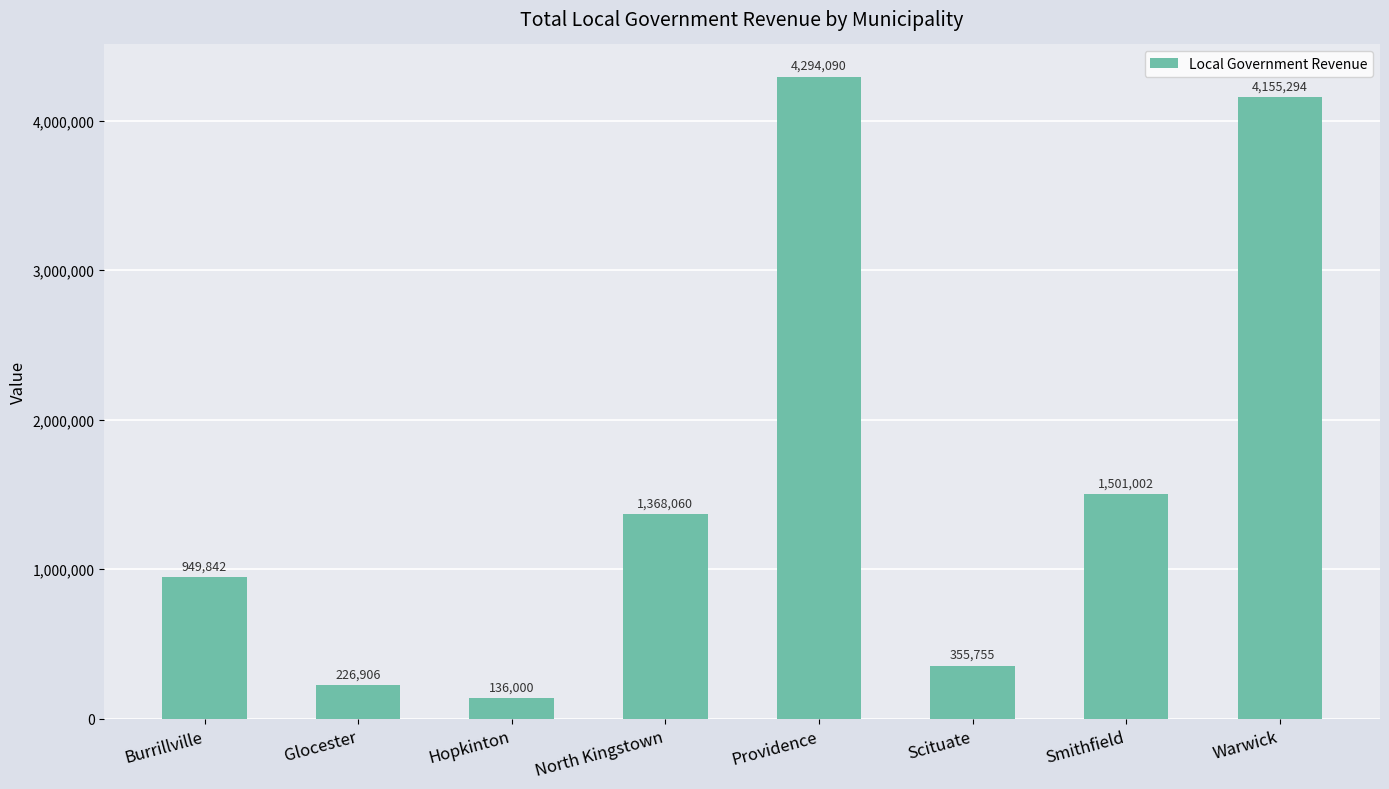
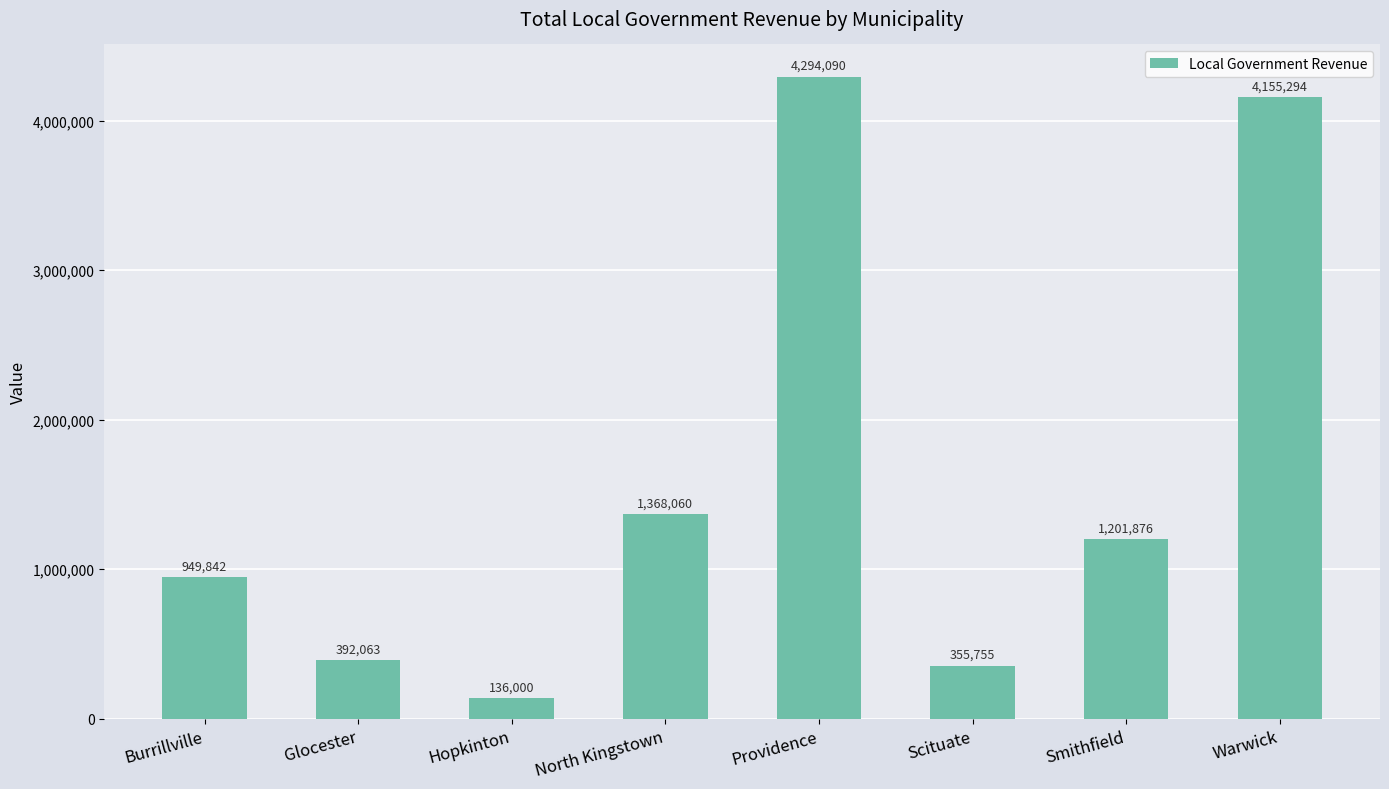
Glocester: 226,906 -> 392,063
Smithfield: 1,501,002 -> 1,201,876
